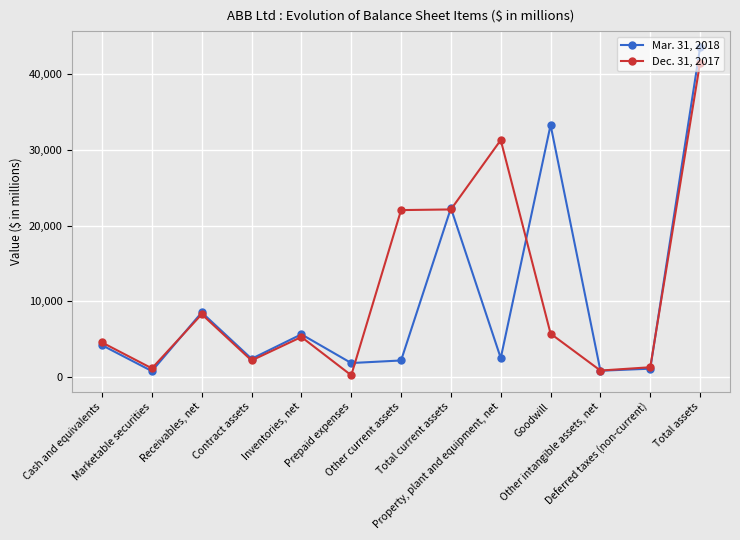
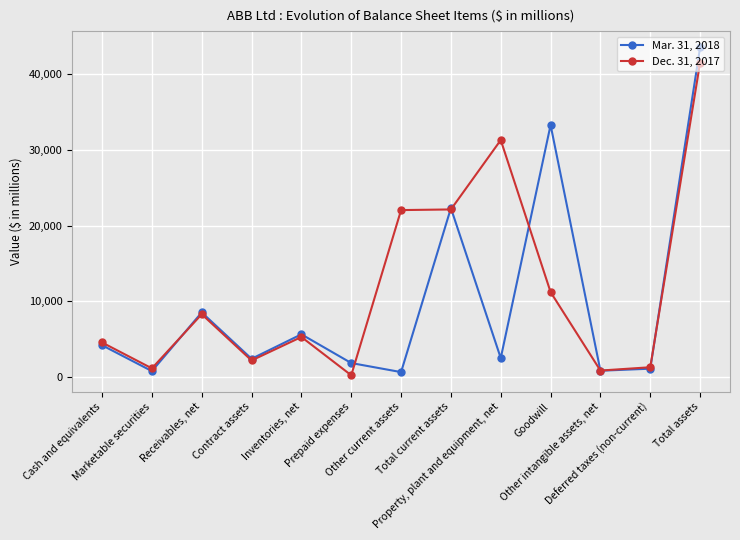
Mar. 31, 2018, Other current assets: 2,000 -> 1,000
Dec. 31, 2017, Goodwill: 6,000 -> 11,000
